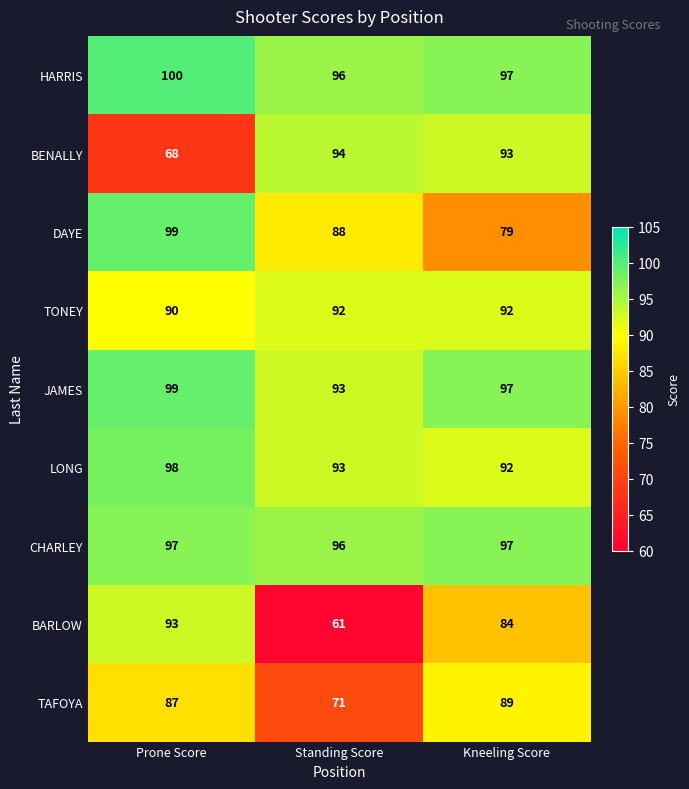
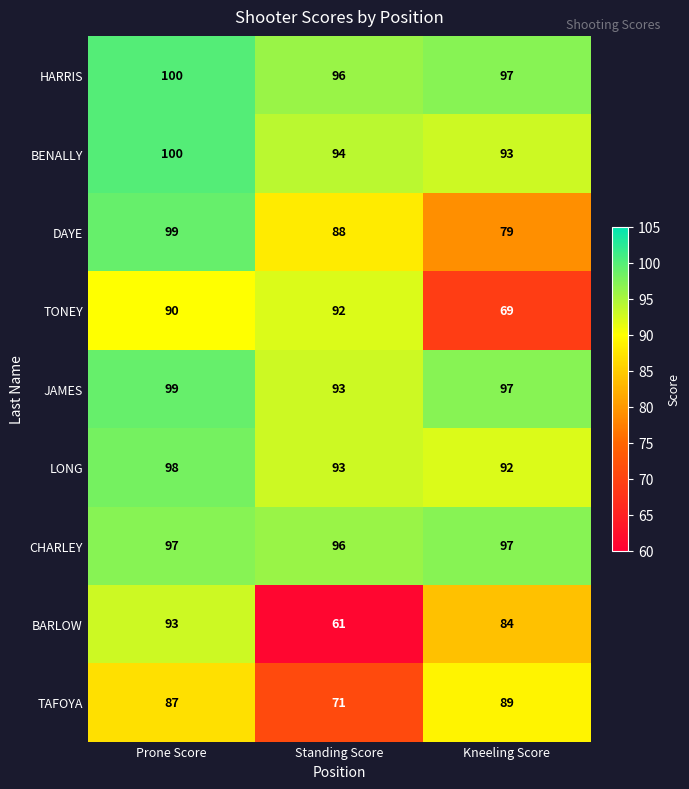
BENALLY, Prone Score: 68 -> 100
TONEY, Kneeling Score: 92 -> 69
